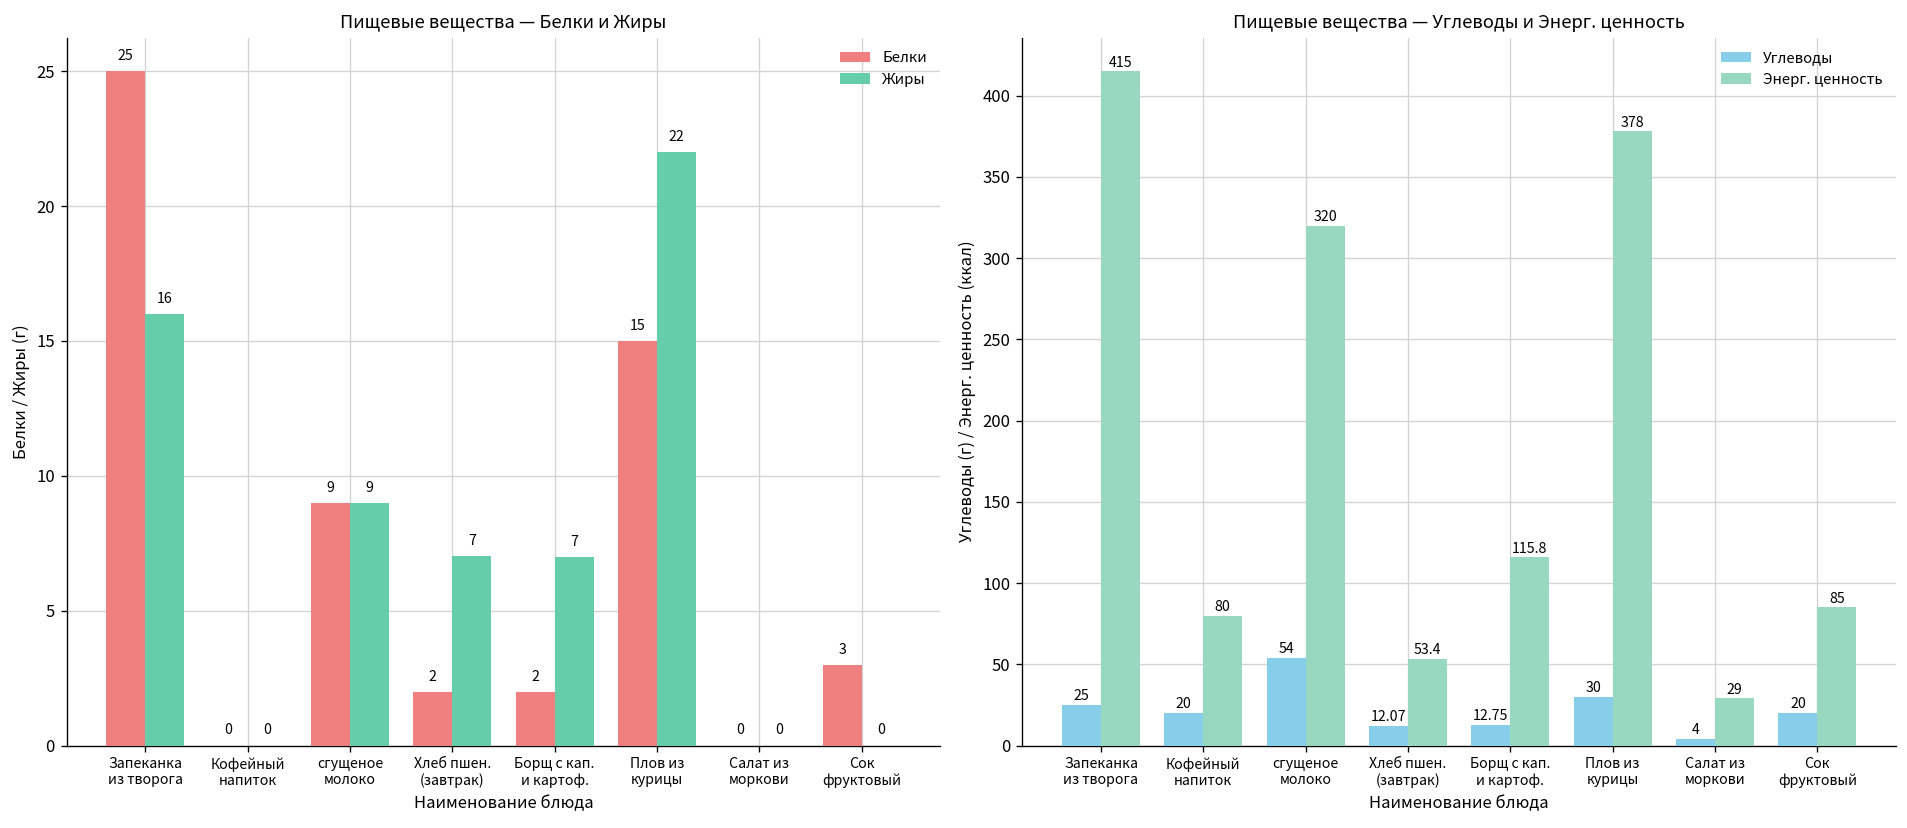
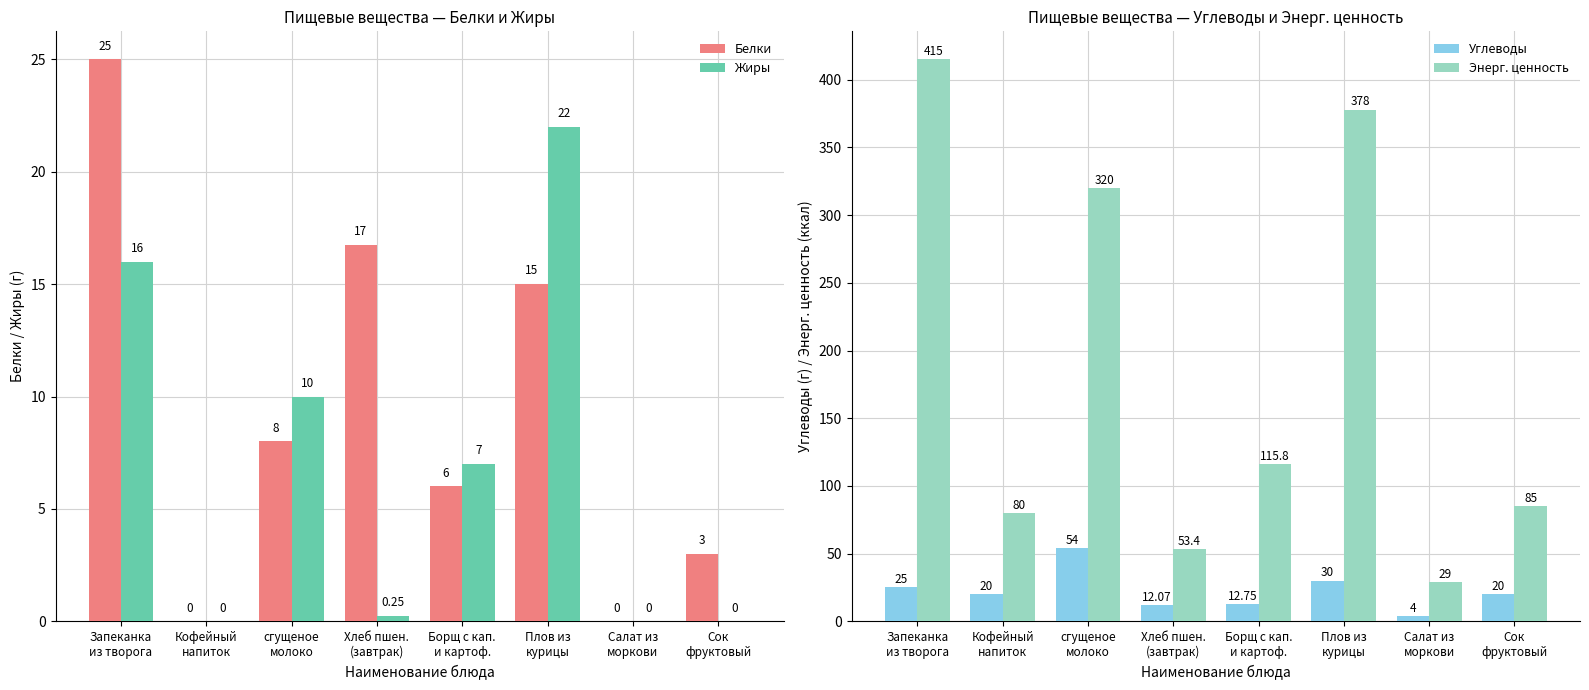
Пищевые вещества — Белки и Жиры, Белки, сгущеное молоко: 9 -> 8
Пищевые вещества — Белки и Жиры, Жиры, сгущеное молоко: 9 -> 10
Пищевые вещества — Белки и Жиры, Белки, Хлеб пшен. (завтрак): 2 -> 17
Пищевые вещества — Белки и Жиры, Жиры, Хлеб пшен. (завтрак): 7 -> 0.25
Пищевые вещества — Белки и Жиры, Белки, Борщ с кап. и картоф.: 2 -> 6
